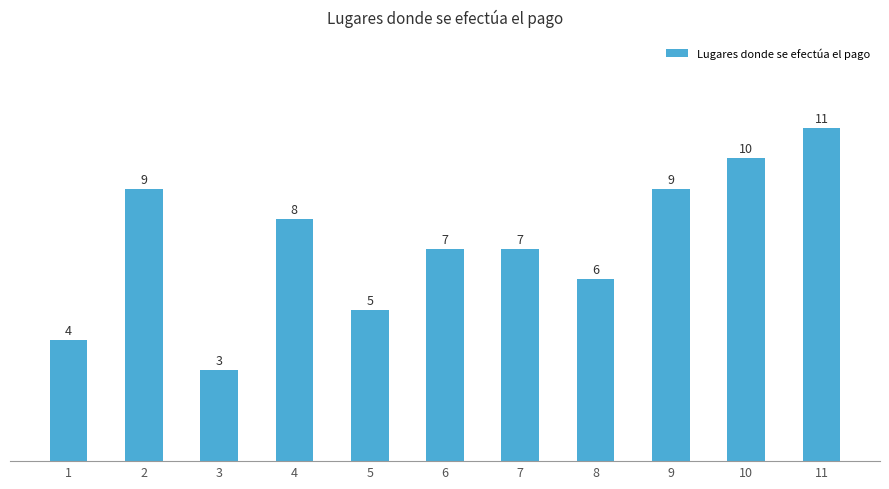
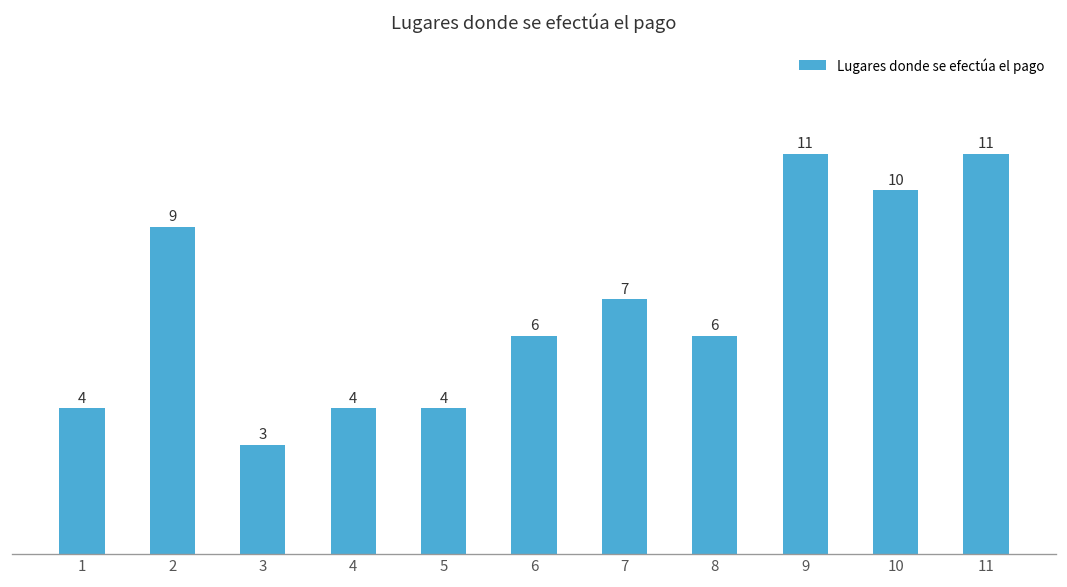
4: 8 -> 4
5: 5 -> 4
6: 7 -> 6
9: 9 -> 11
